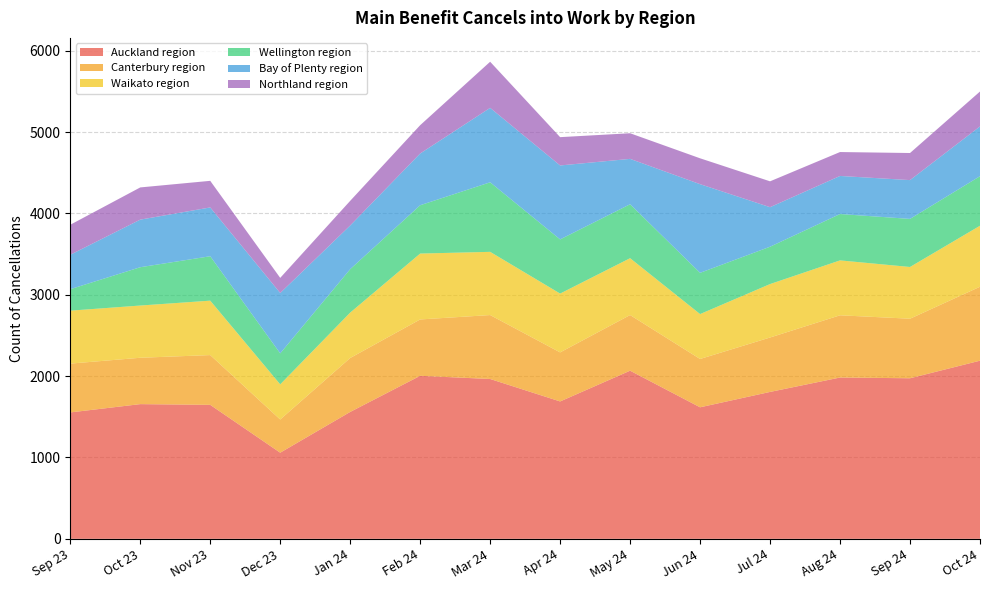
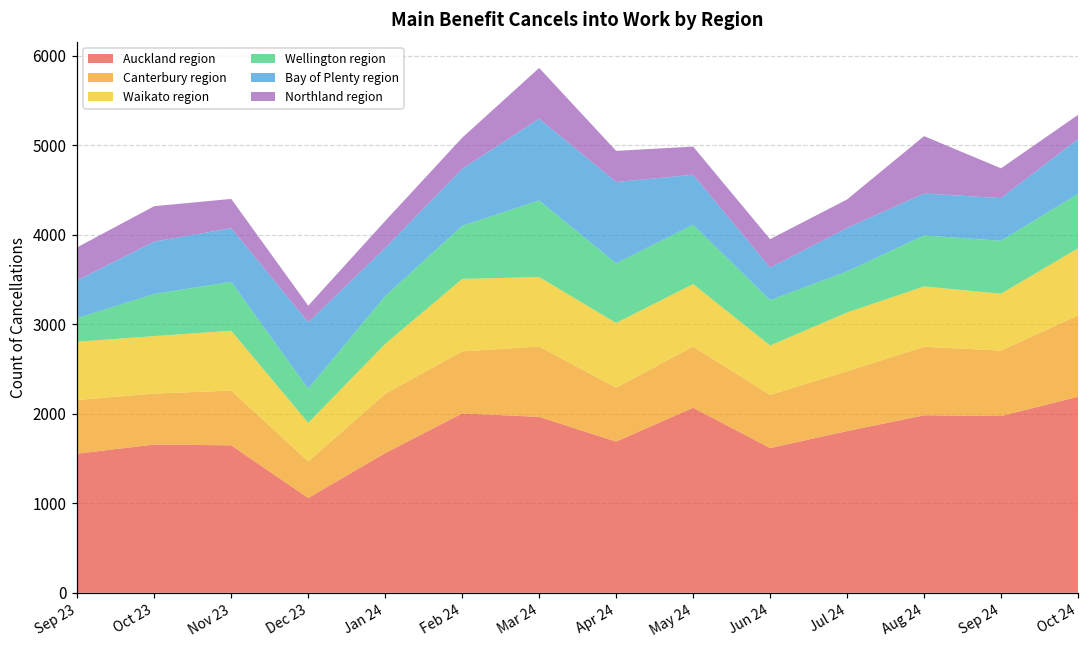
Bay of Plenty region, Jun 24: 1100 -> 400
Northland region, Aug 24: 300 -> 600
Northland region, Oct 24: 400 -> 300
